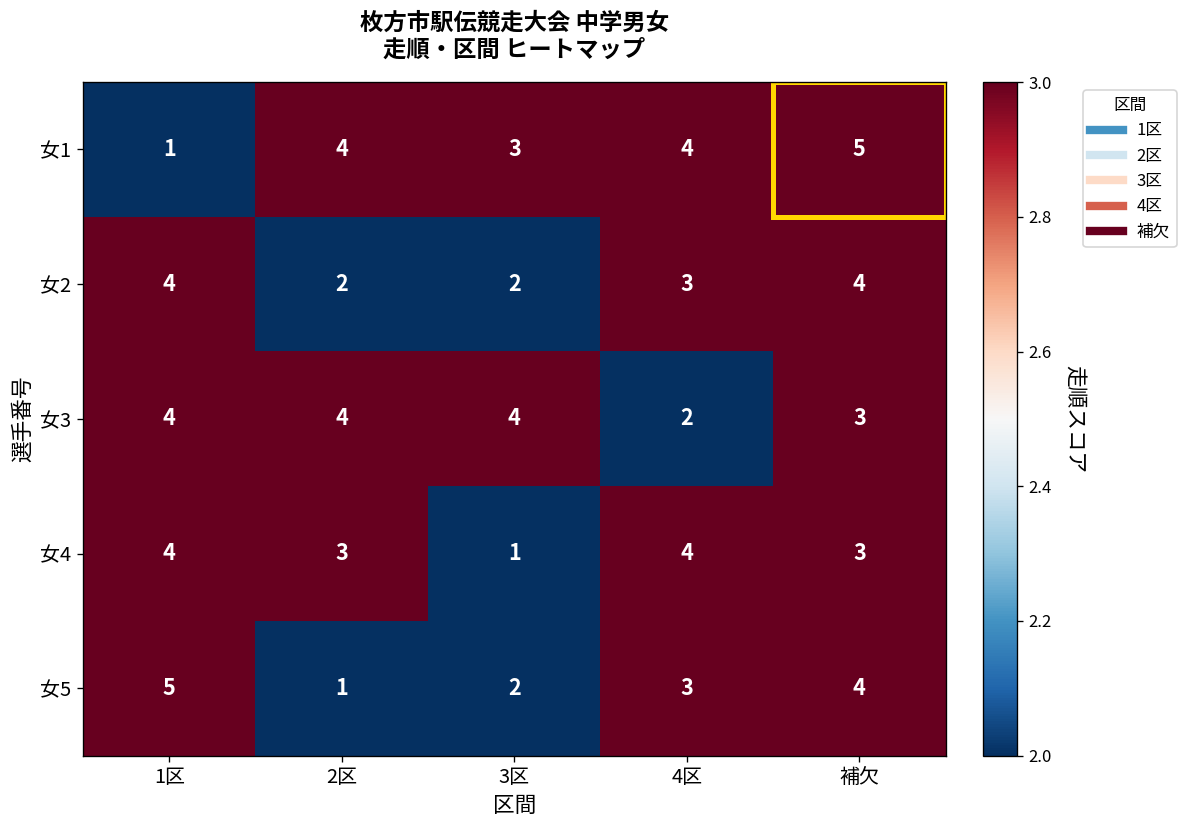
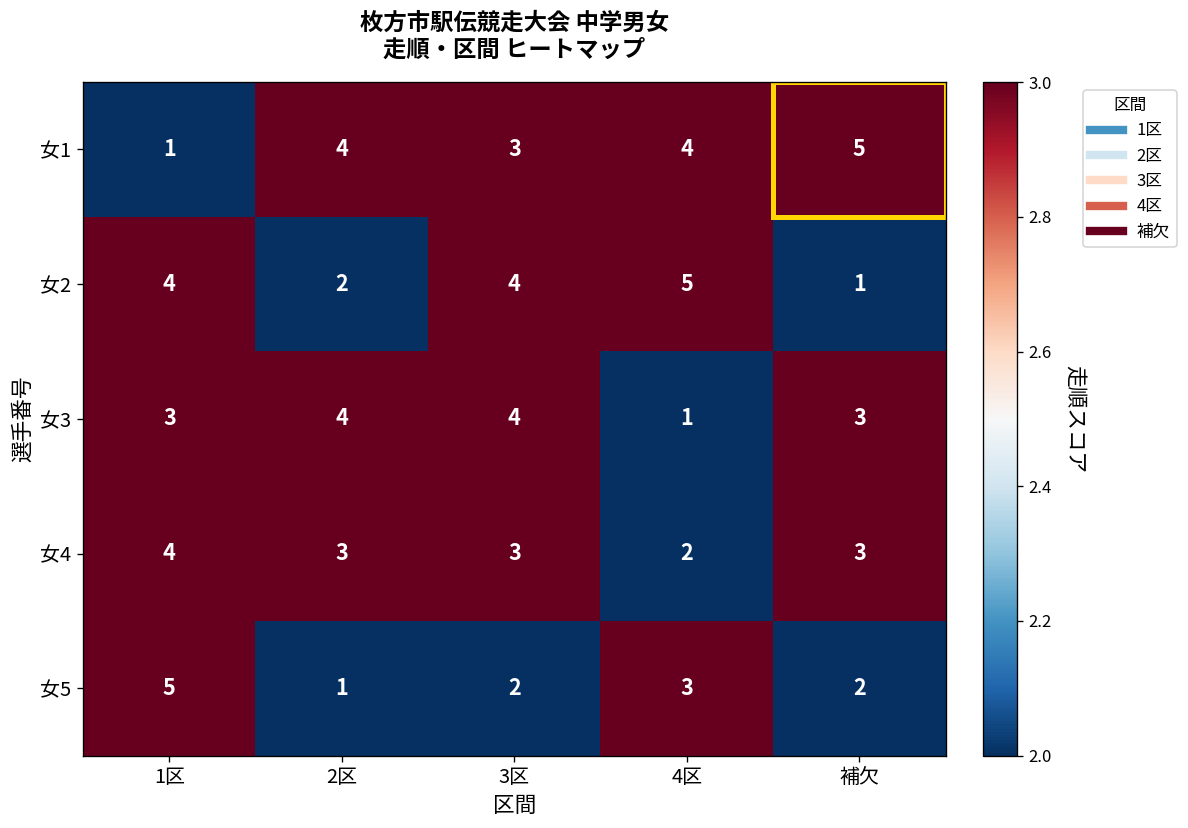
女2, 3区: 2 -> 4
女2, 4区: 3 -> 5
女2, 補欠: 4 -> 1
女3, 1区: 4 -> 3
女3, 4区: 2 -> 1
女4, 3区: 1 -> 3
女4, 4区: 4 -> 2
女5, 補欠: 4 -> 2
